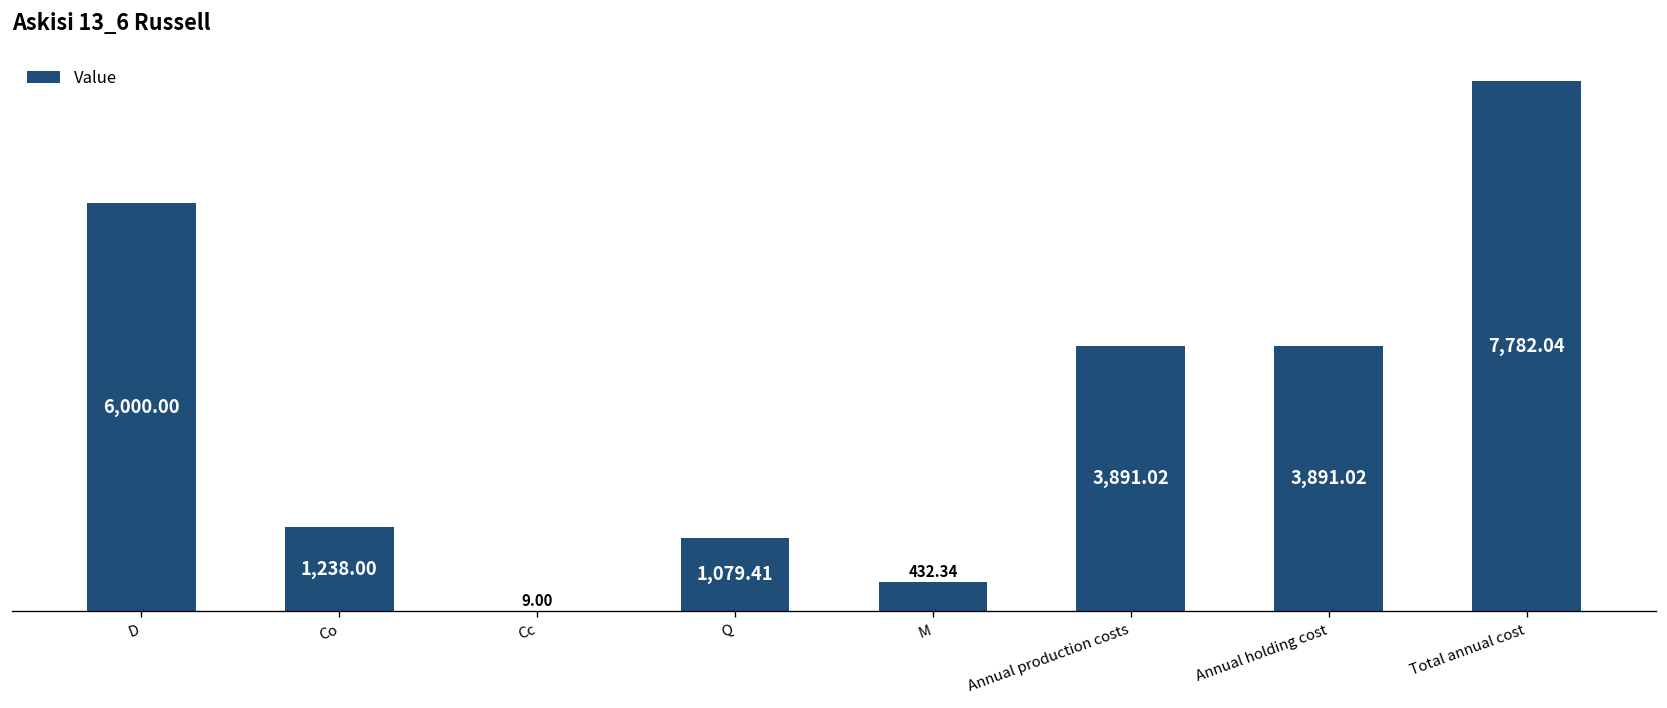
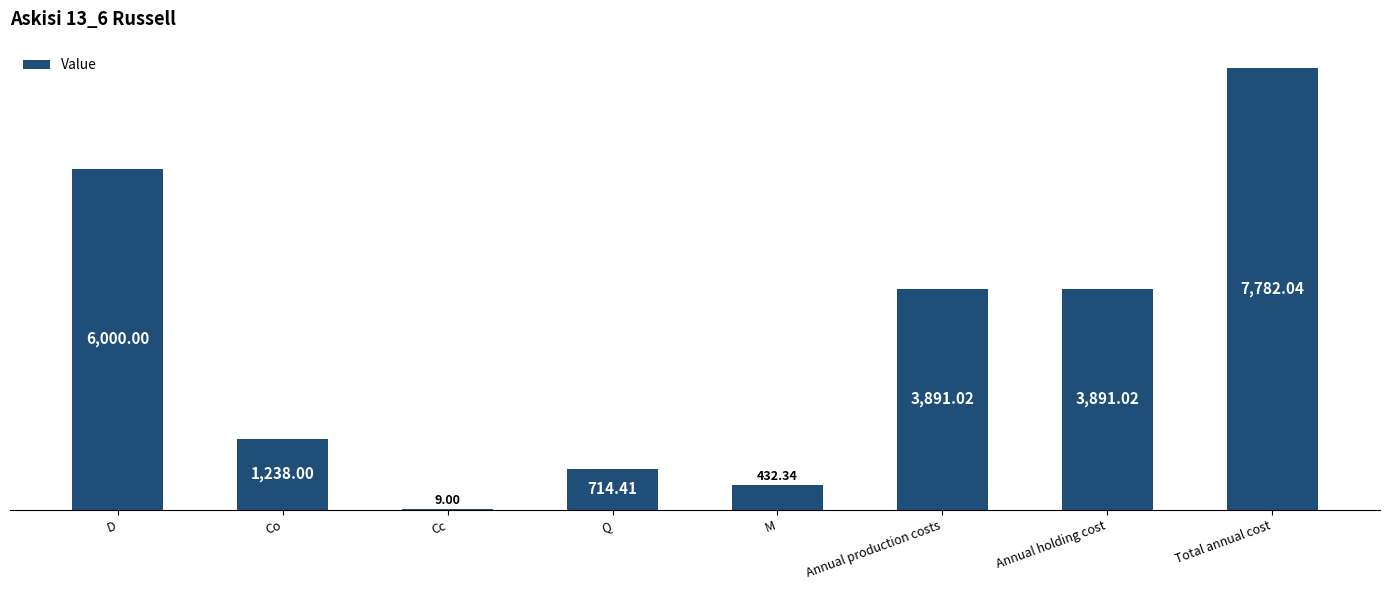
Q: 1,079.41 -> 714.41
